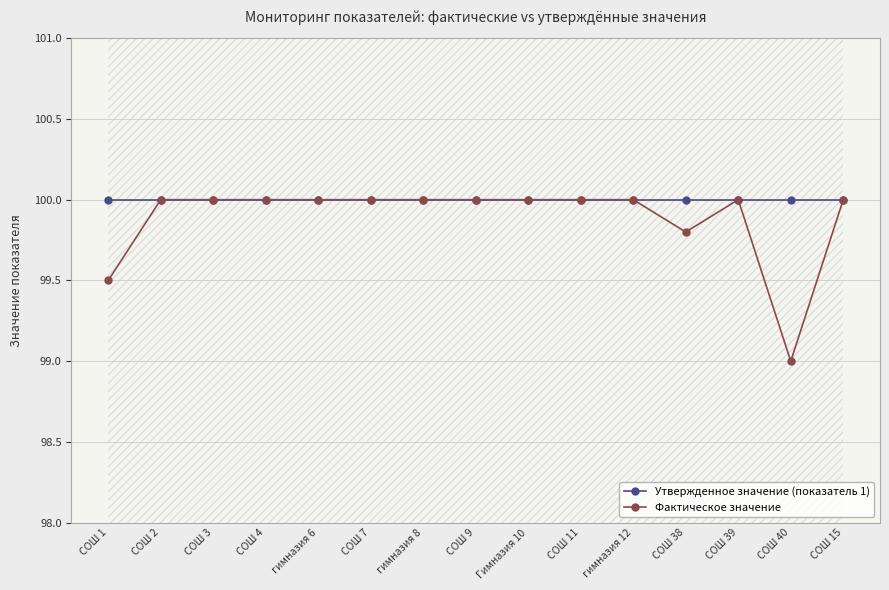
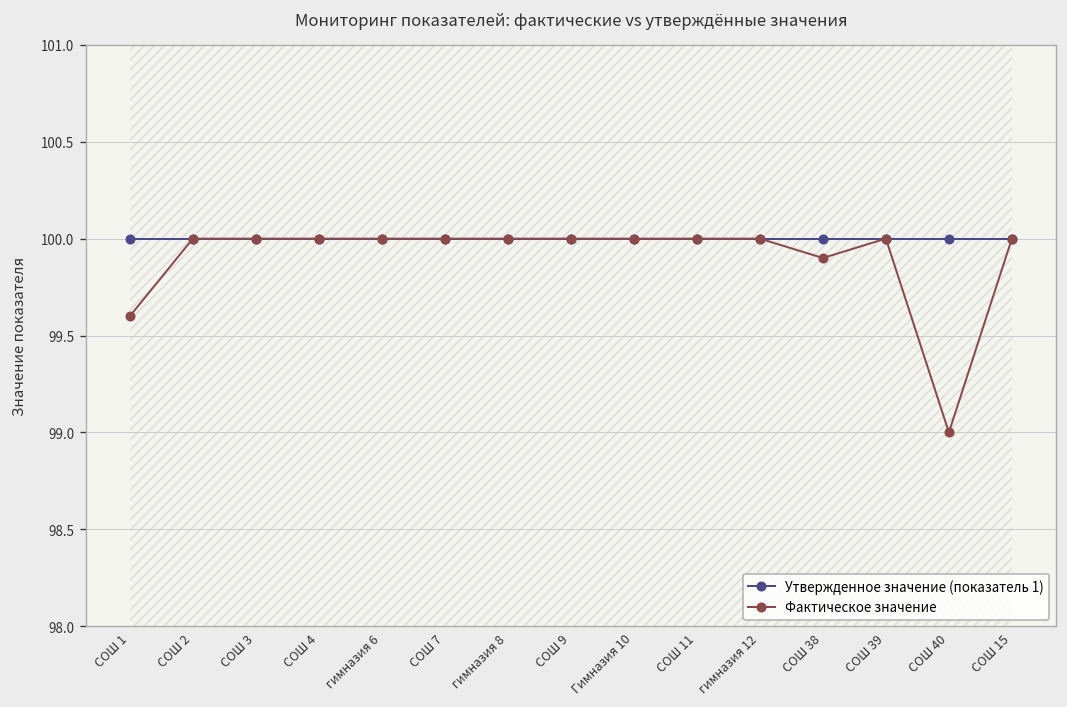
Фактическое значение, СОШ 1: 99.5 -> 99.6
Фактическое значение, СОШ 38: 99.8 -> 99.9
